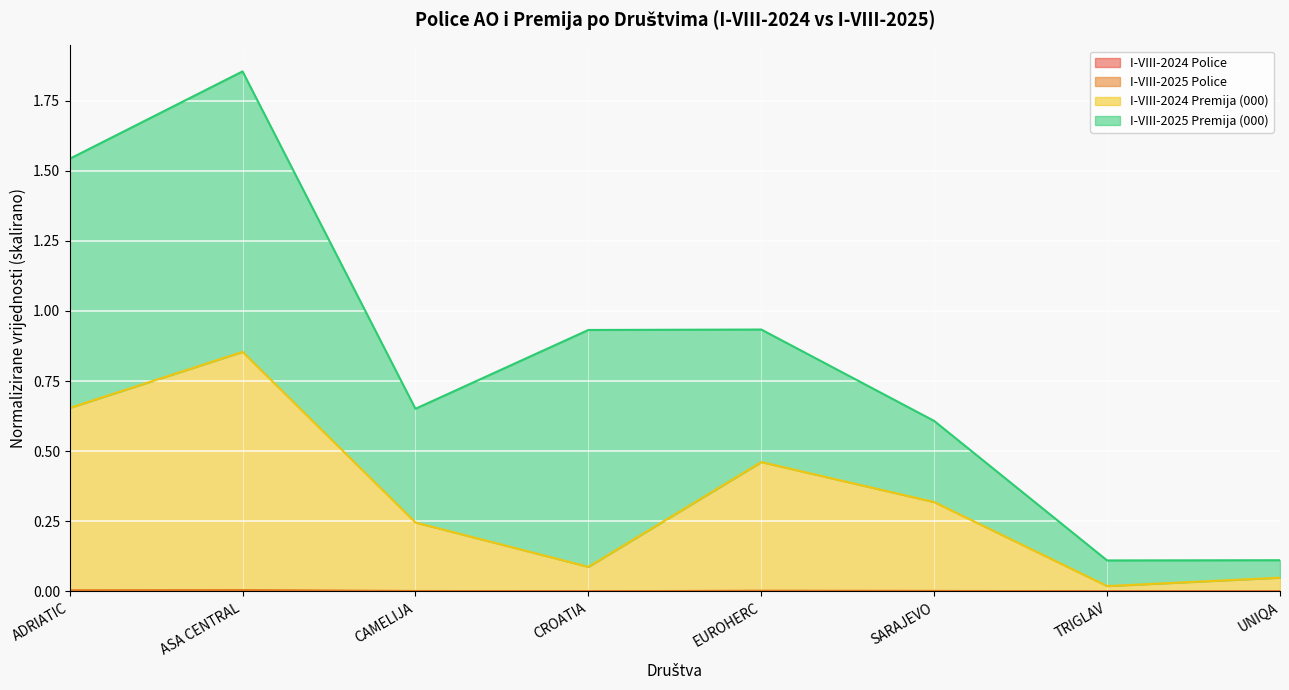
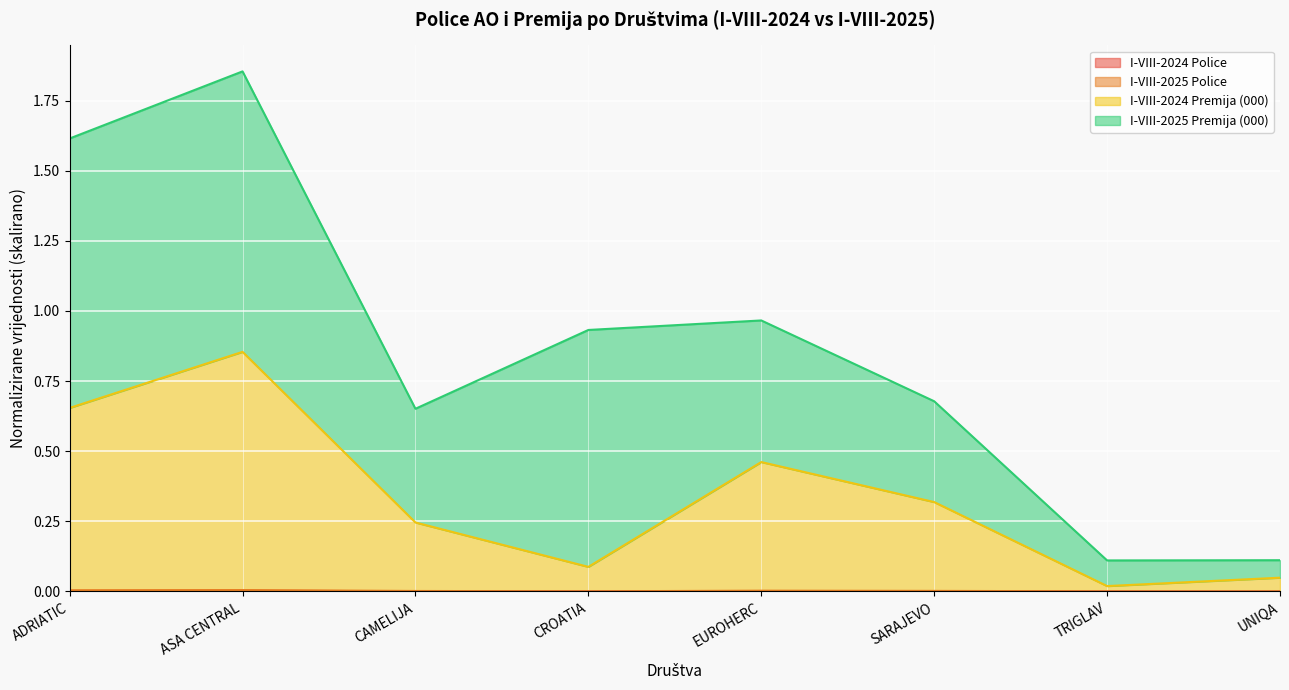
I-VIII-2025 Premija (000), ADRIATIC: 0.89 -> 0.96
I-VIII-2025 Premija (000), EUROHERC: 0.47 -> 0.50
I-VIII-2025 Premija (000), SARAJEVO: 0.29 -> 0.36
